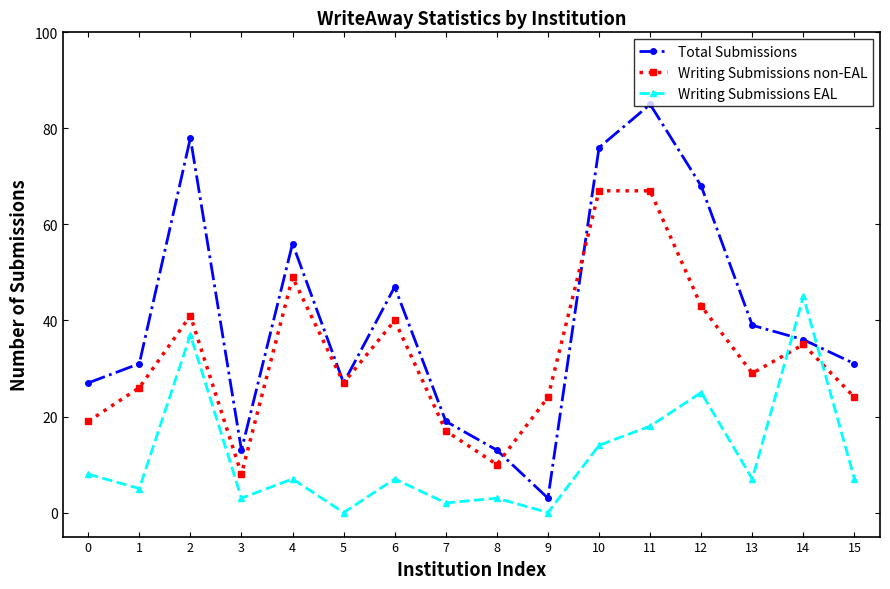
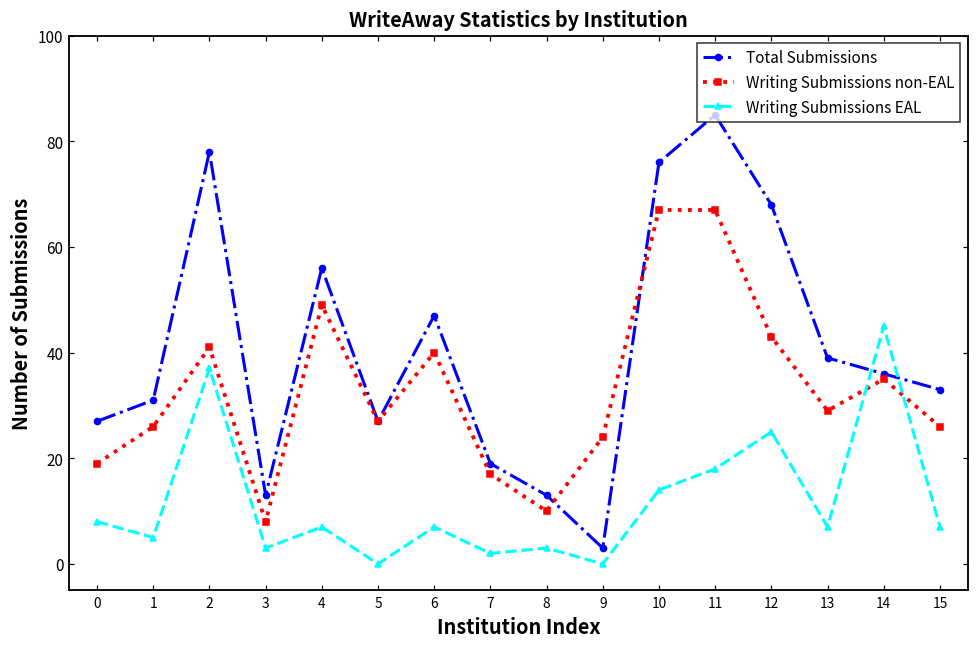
Total Submissions, 15: 31 -> 33
Writing Submissions non-EAL, 15: 24 -> 26
